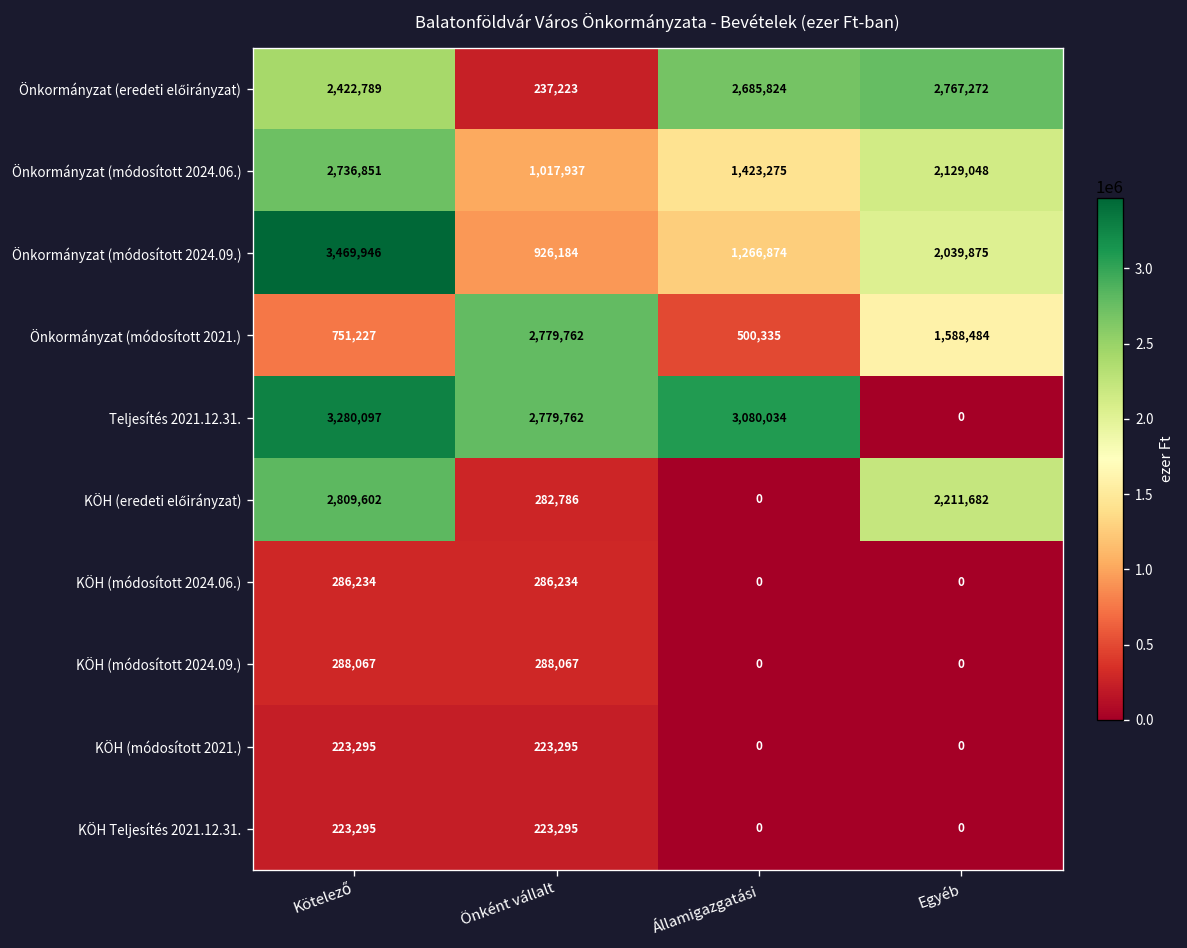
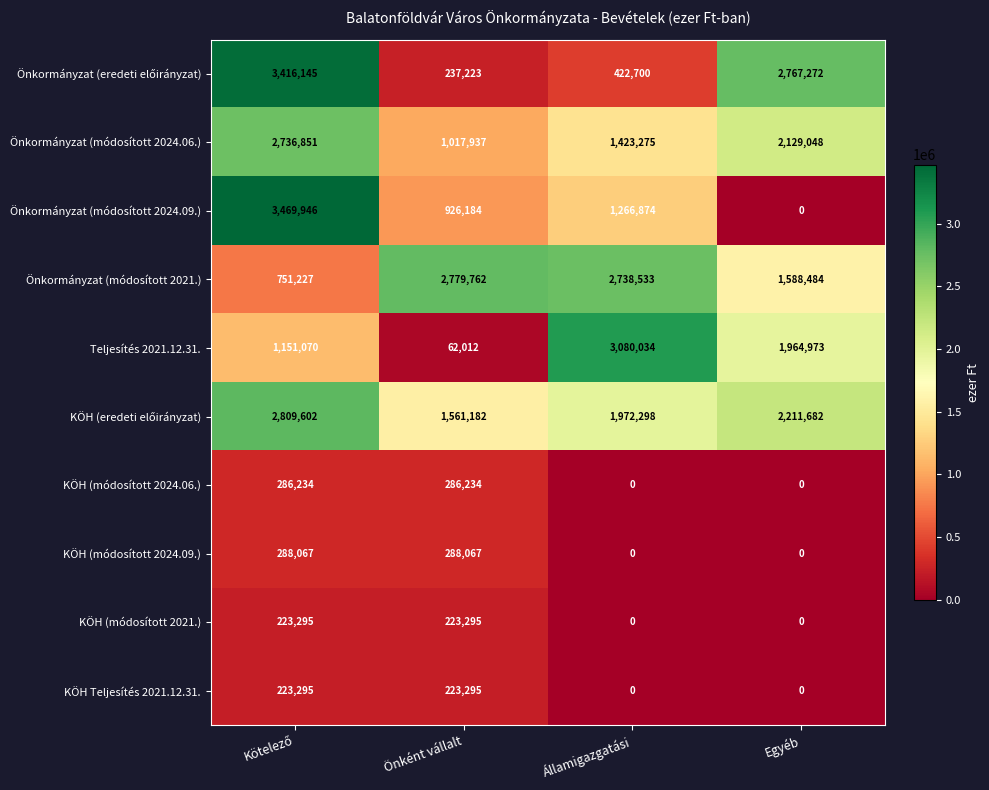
Önkormányzat (eredeti előirányzat), Kötelező: 2,422,789 -> 3,416,145
Önkormányzat (eredeti előirányzat), Államigazgatási: 2,685,824 -> 422,700
Önkormányzat (módosított 2024.09.), Egyéb: 2,039,875 -> 0
Önkormányzat (módosított 2021.), Államigazgatási: 500,335 -> 2,738,533
Teljesítés 2021.12.31., Kötelező: 3,280,097 -> 1,151,070
Teljesítés 2021.12.31., Önként vállalt: 2,779,762 -> 62,012
Teljesítés 2021.12.31., Egyéb: 0 -> 1,964,973
KÖH (eredeti előirányzat), Önként vállalt: 282,786 -> 1,561,182
KÖH (eredeti előirányzat), Államigazgatási: 0 -> 1,972,298
